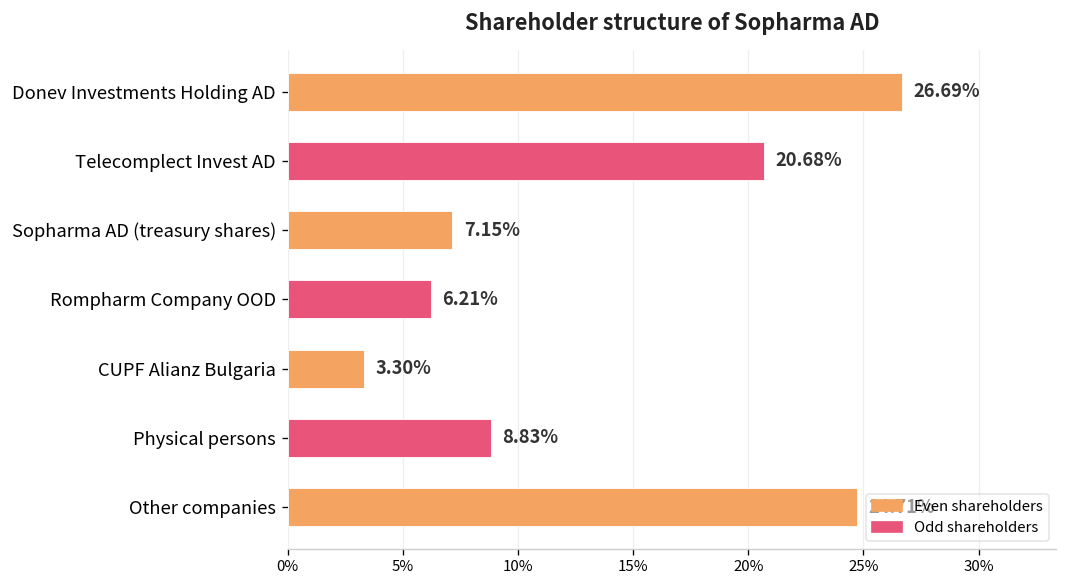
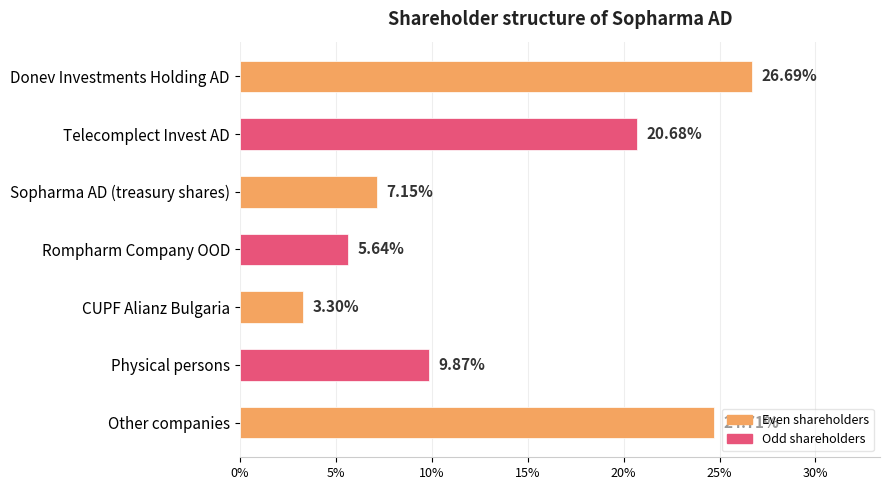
Rompharm Company OOD: 6.21% -> 5.64%
Physical persons: 8.83% -> 9.87%
